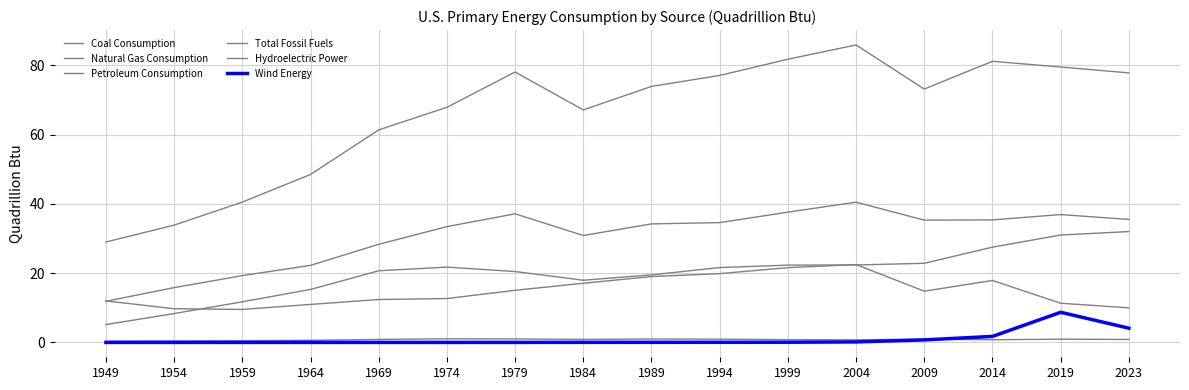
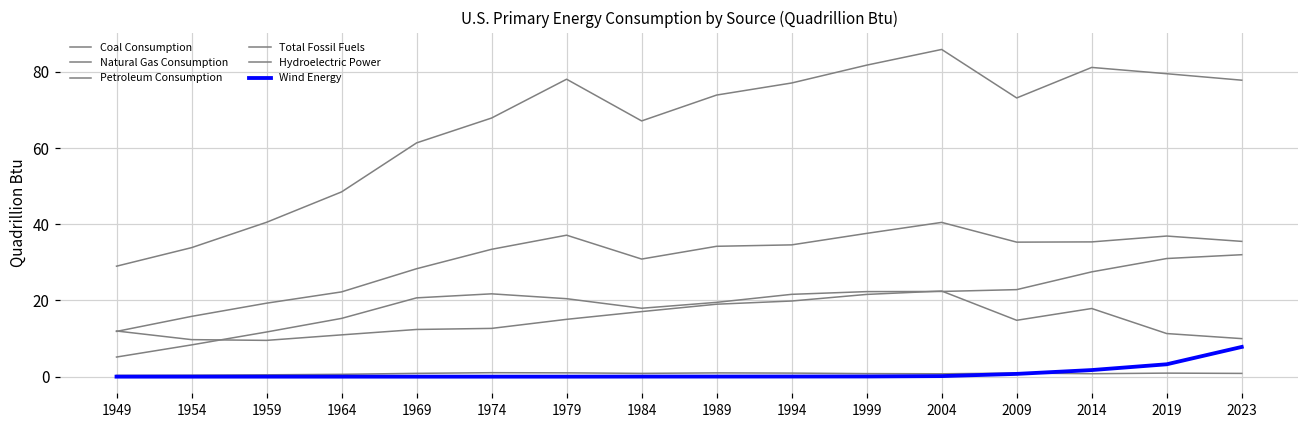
Wind Energy, 2019: 9 -> 3
Wind Energy, 2023: 4 -> 8
